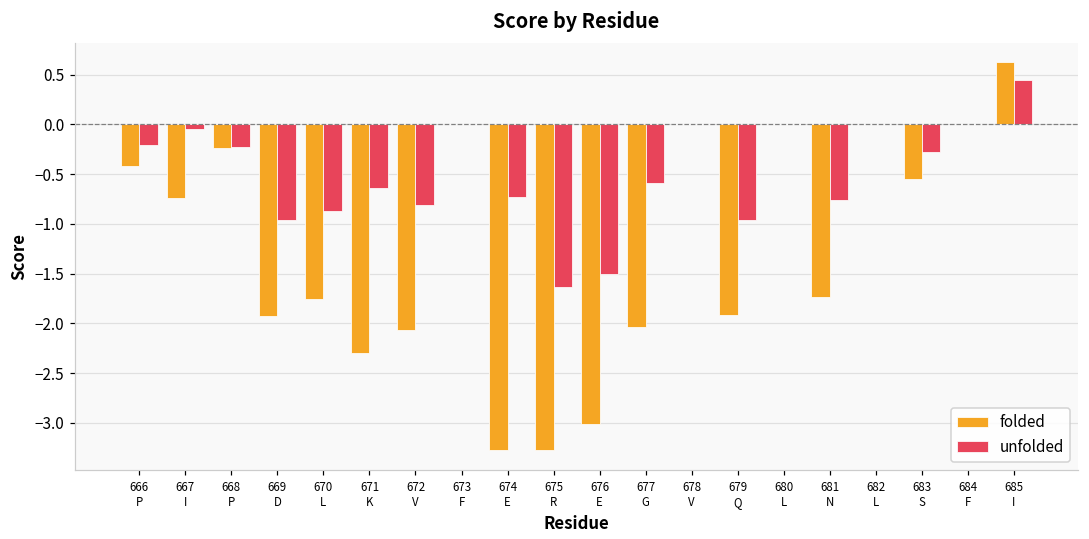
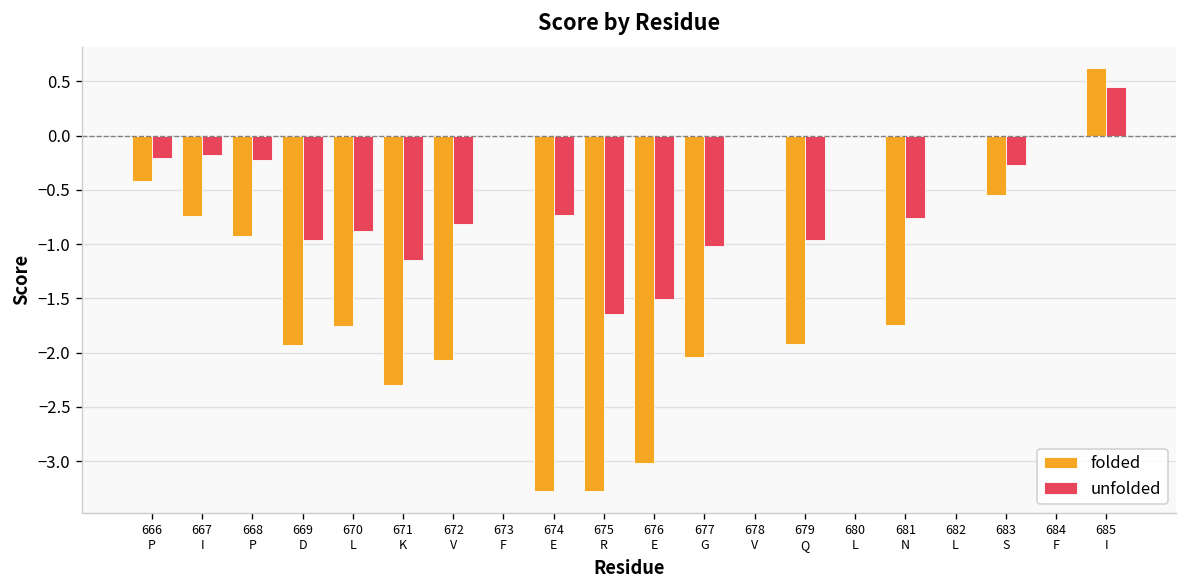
unfolded, 667 I: -0.1 -> -0.2
folded, 668 P: -0.2 -> -0.9
unfolded, 671 K: -0.6 -> -1.1
unfolded, 677 G: -0.6 -> -1.0
